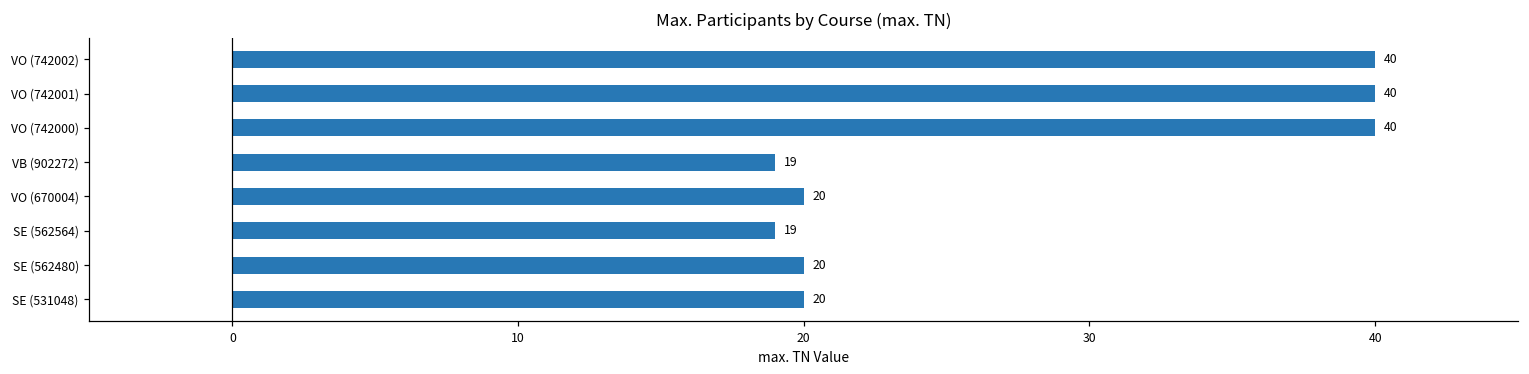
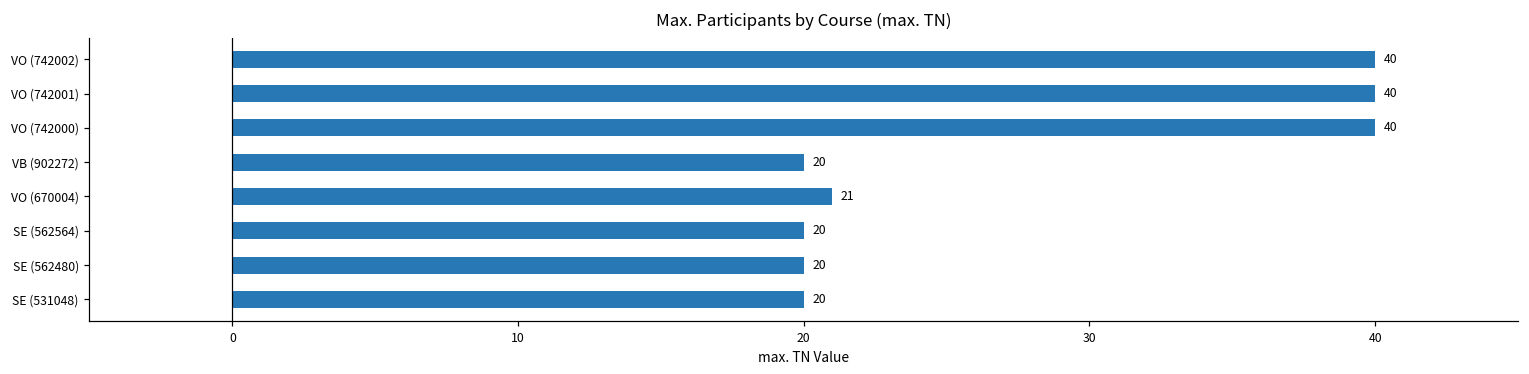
VB (902272): 19 -> 20
VO (670004): 20 -> 21
SE (562564): 19 -> 20
